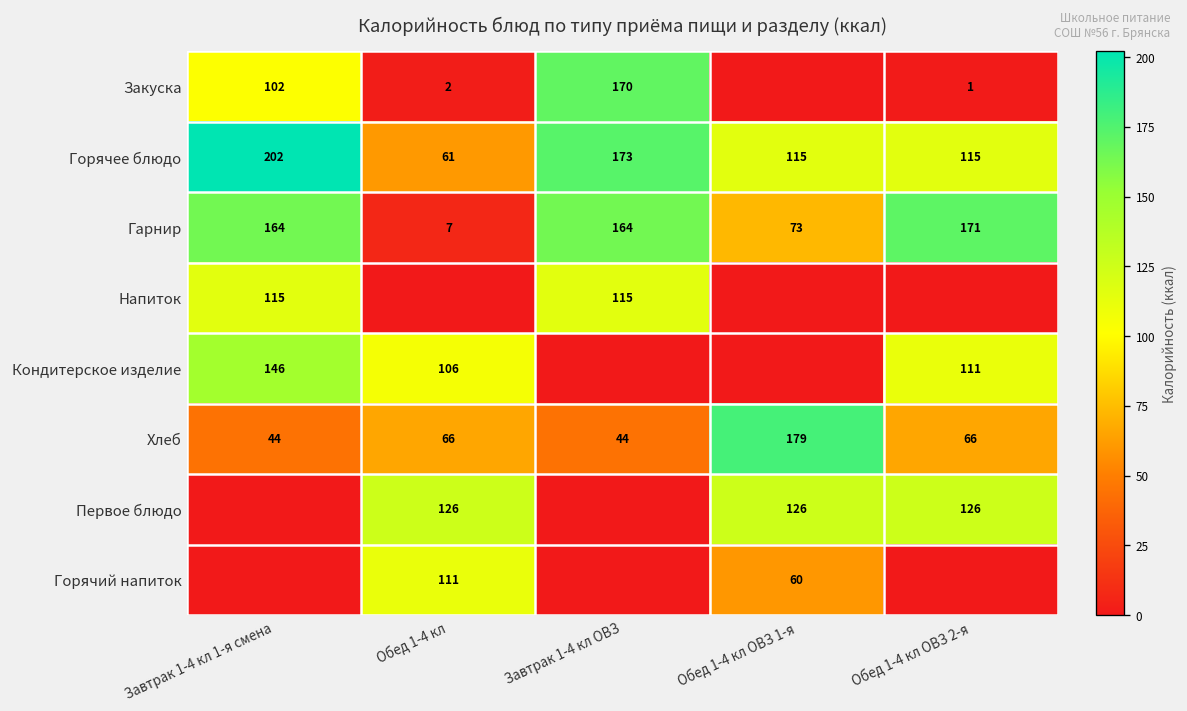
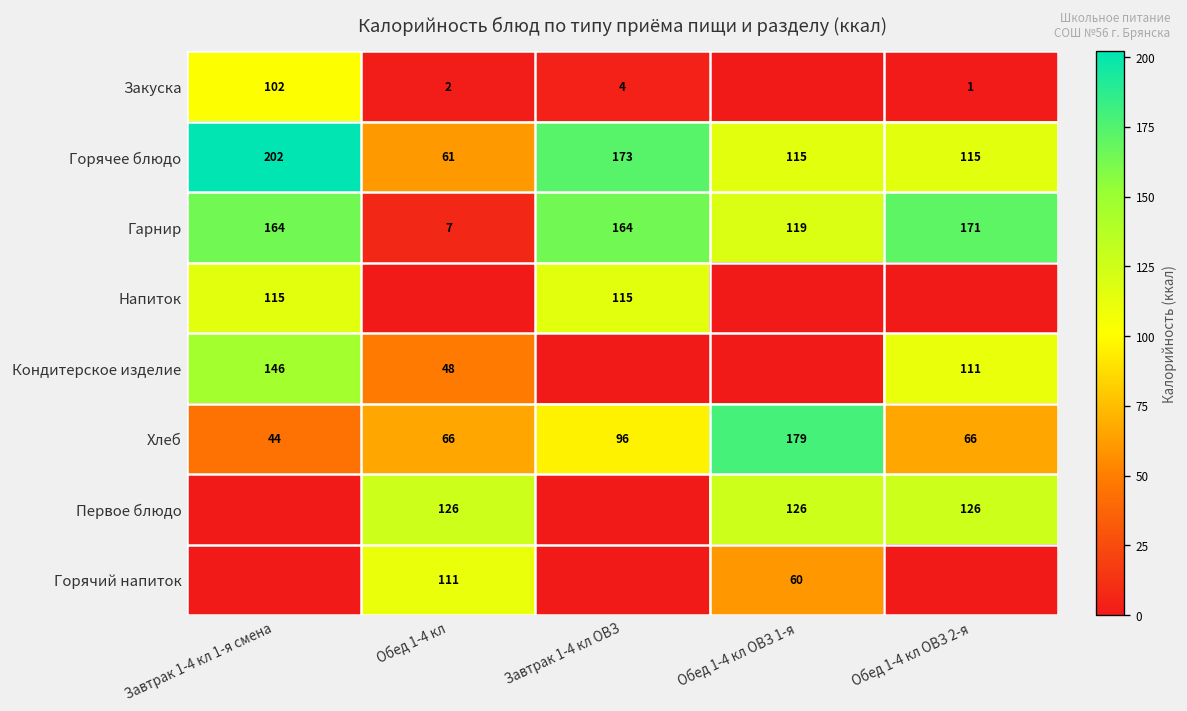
Закуска, Завтрак 1-4 кл ОВЗ: 170 -> 4
Гарнир, Обед 1-4 кл ОВЗ 1-я: 73 -> 119
Кондитерское изделие, Обед 1-4 кл: 106 -> 48
Хлеб, Завтрак 1-4 кл ОВЗ: 44 -> 96
